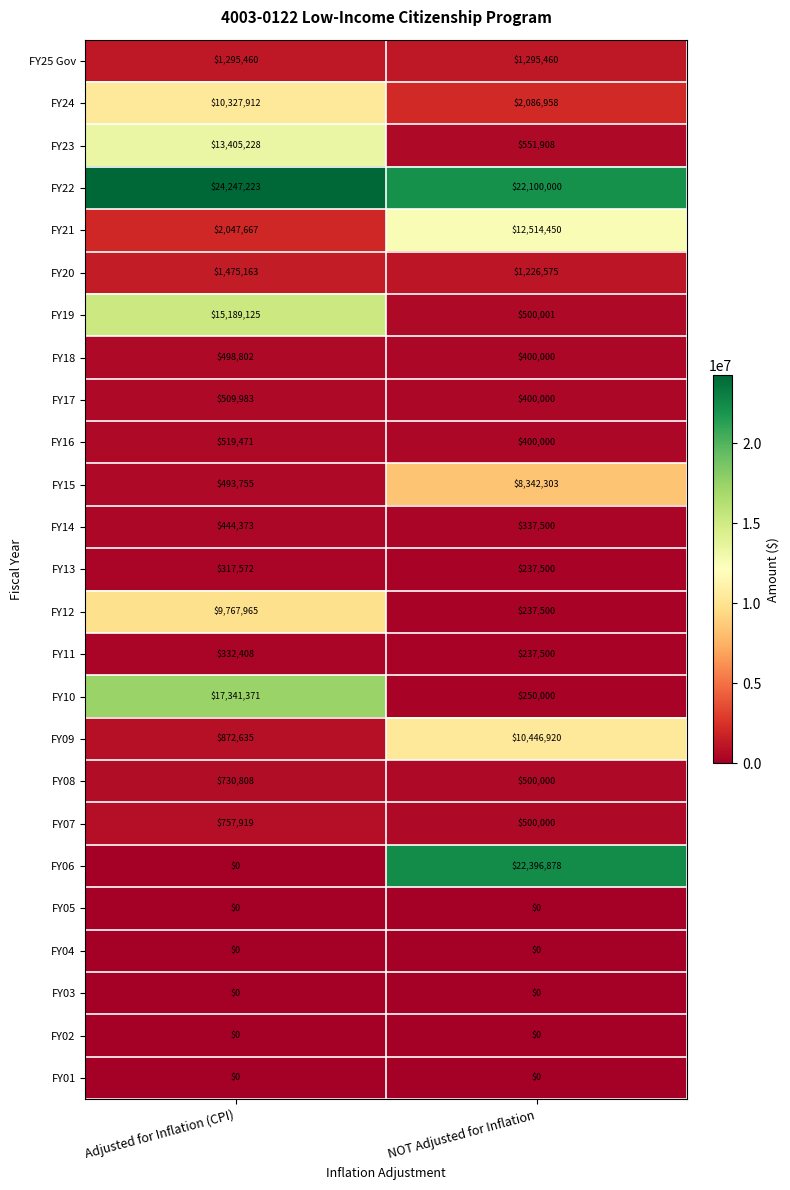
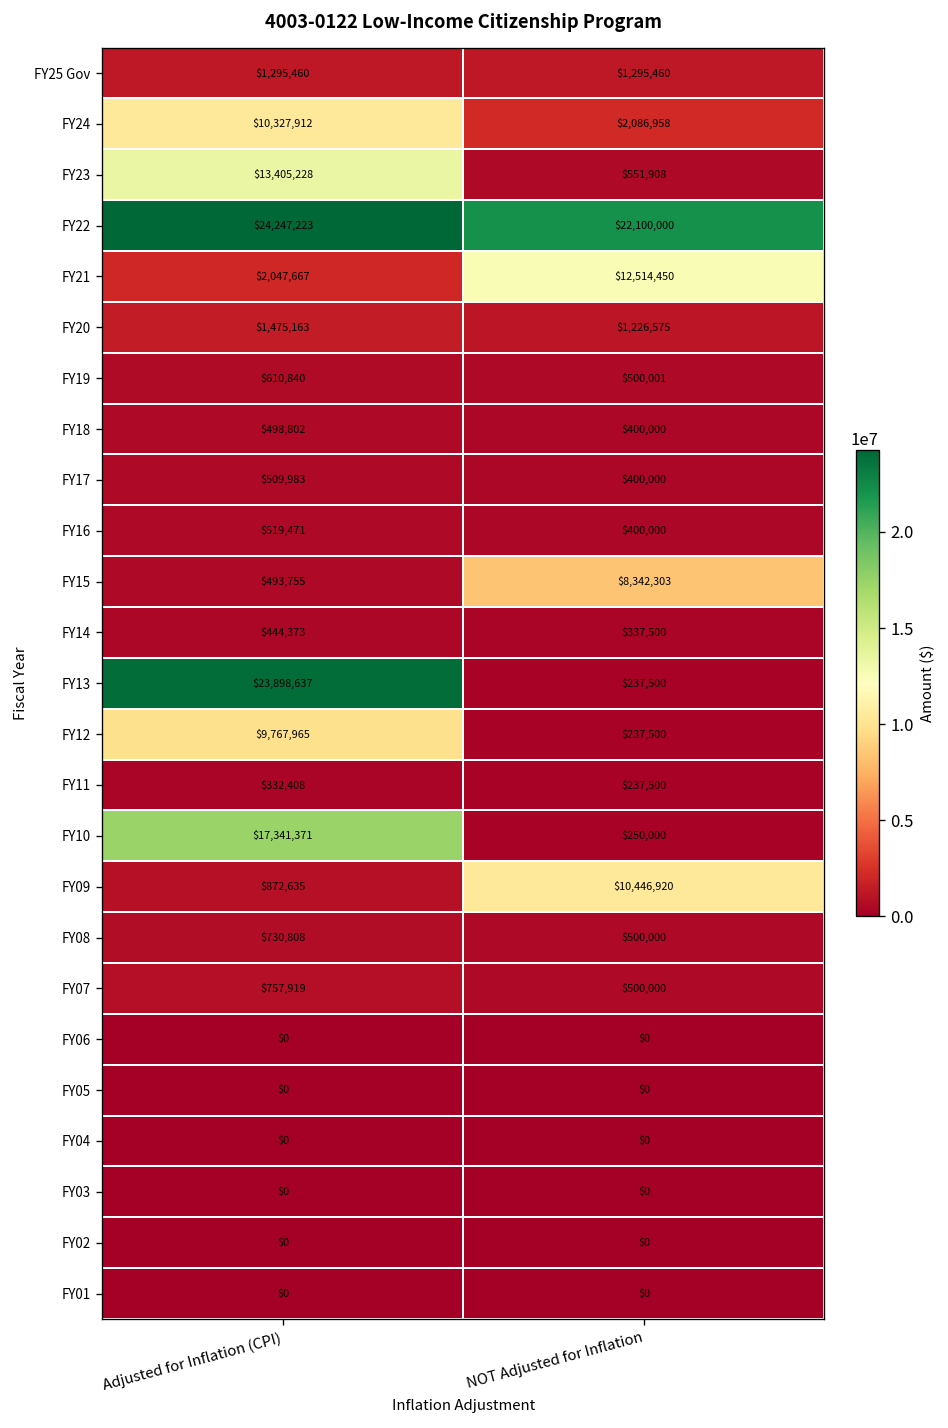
FY19, Adjusted for Inflation (CPI): $15,189,125 -> $610,840
FY13, Adjusted for Inflation (CPI): $317,572 -> $23,898,637
FY06, NOT Adjusted for Inflation: $22,396,878 -> $0
